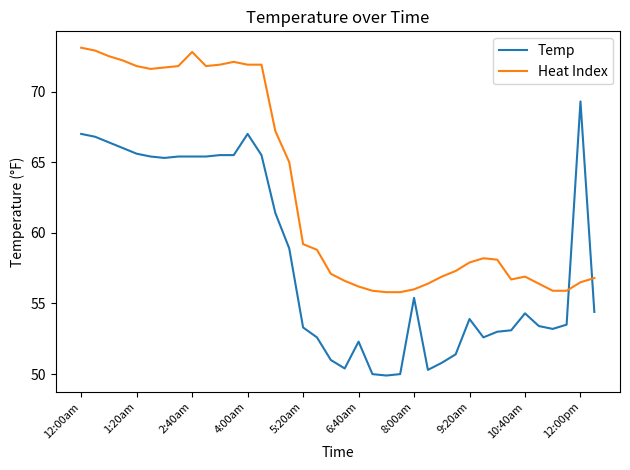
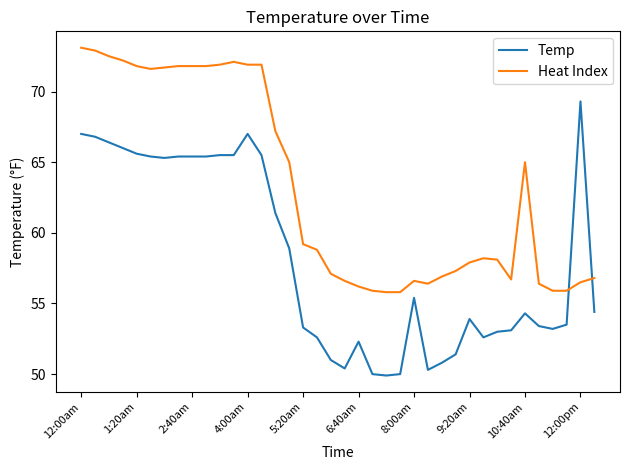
Heat Index, 2:40am: 72.8 -> 71.8
Heat Index, 8:00am: 56.0 -> 56.6
Heat Index, 10:40am: 56.9 -> 65.0
